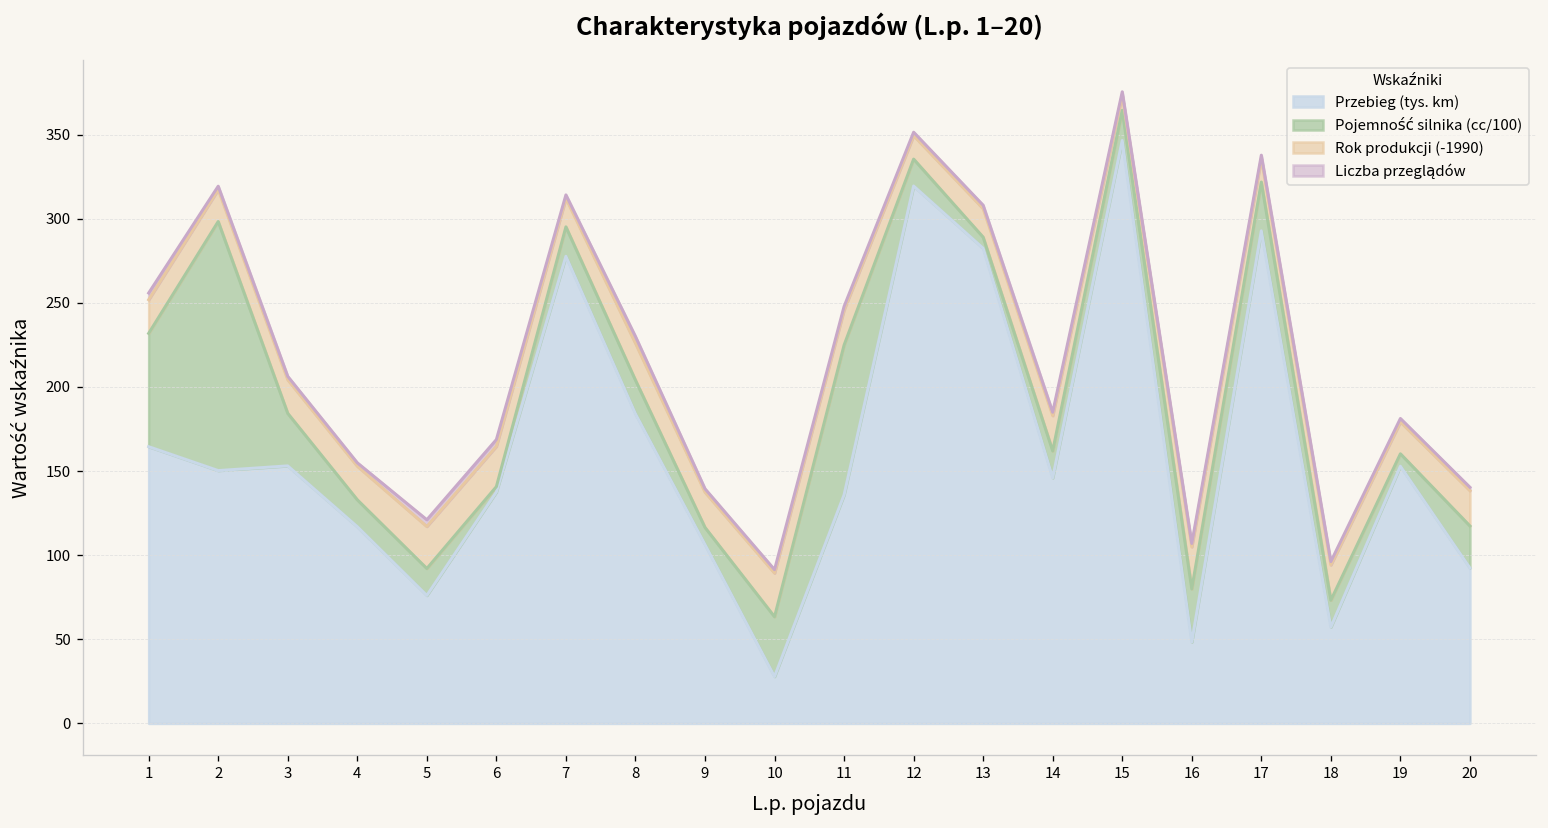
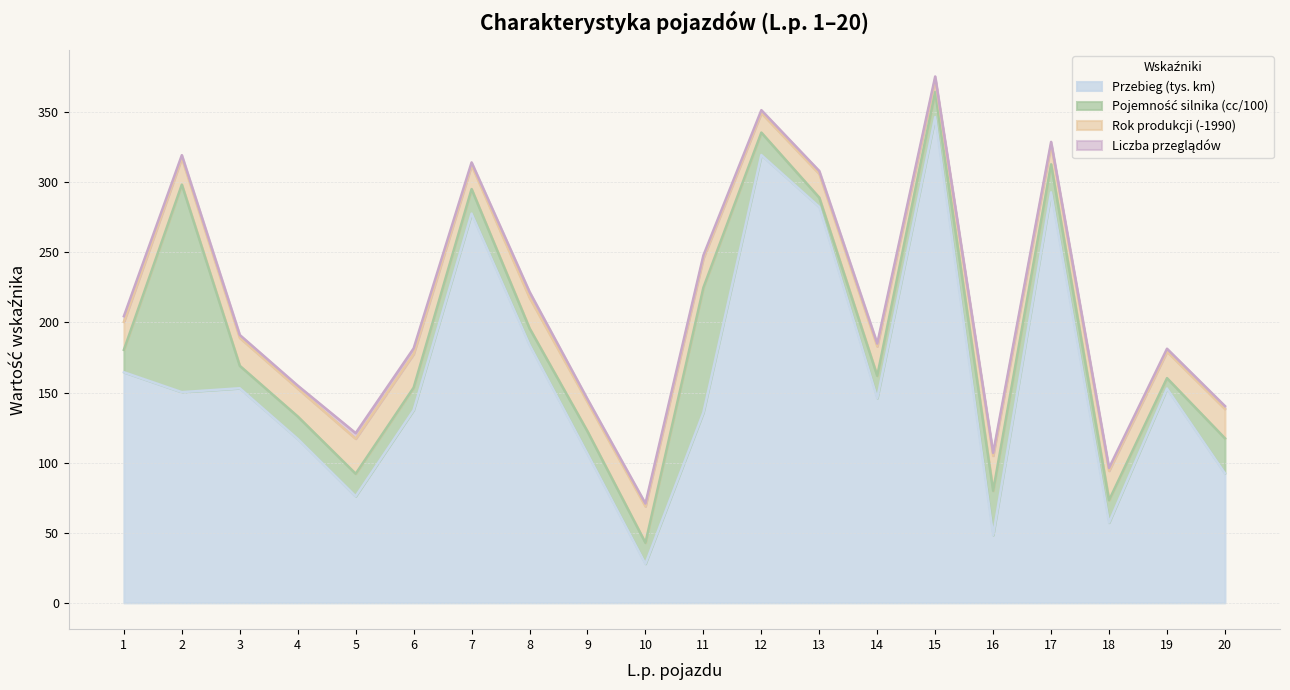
Pojemność silnika (cc/100), 1: 67 -> 16
Pojemność silnika (cc/100), 3: 31 -> 16
Pojemność silnika (cc/100), 6: 3 -> 16
Pojemność silnika (cc/100), 8: 20 -> 12
Pojemność silnika (cc/100), 9: 10 -> 16
Pojemność silnika (cc/100), 10: 36 -> 15
Pojemność silnika (cc/100), 17: 29 -> 20
